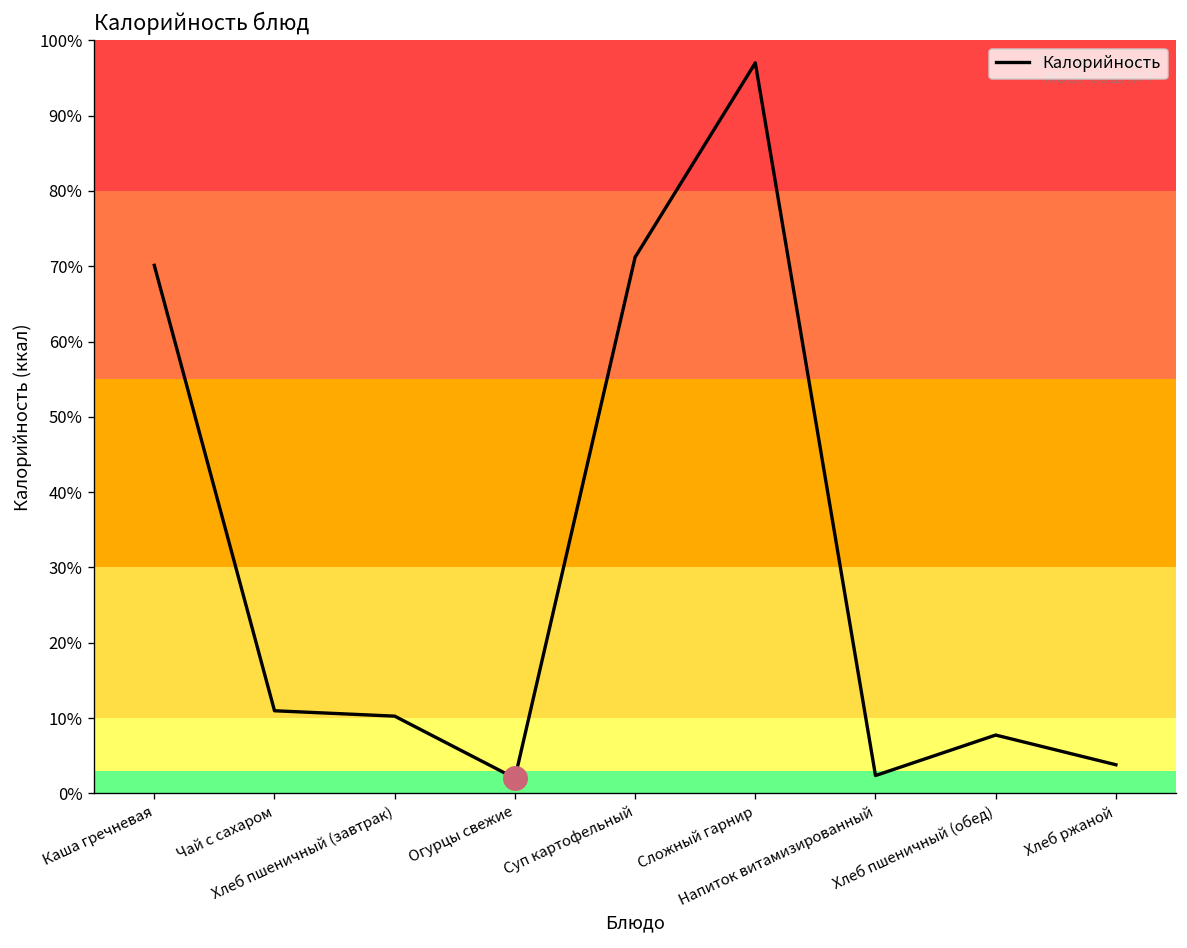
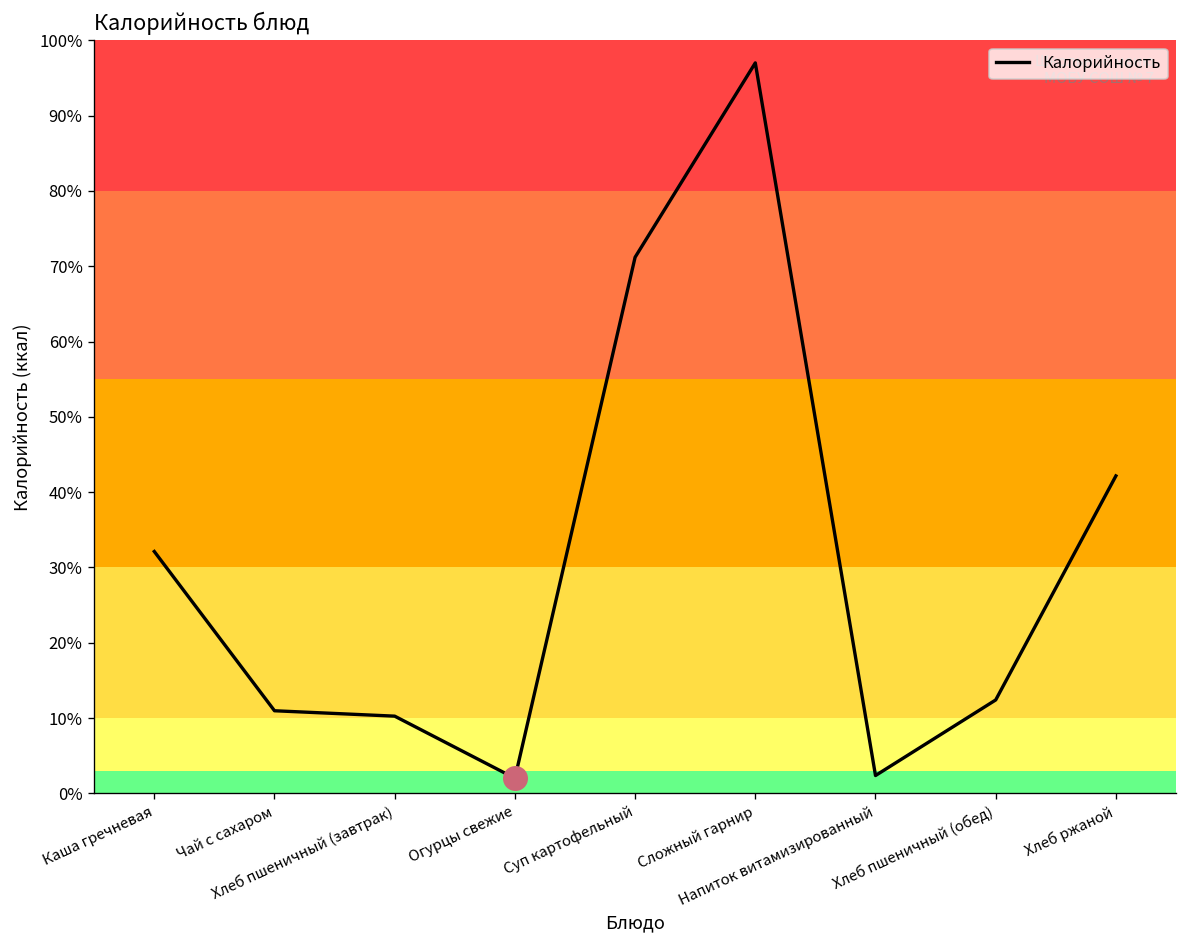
Калорийность, Каша гречневая: 70% -> 32%
Калорийность, Хлеб пшеничный (обед): 8% -> 12%
Калорийность, Хлеб ржаной: 4% -> 42%
